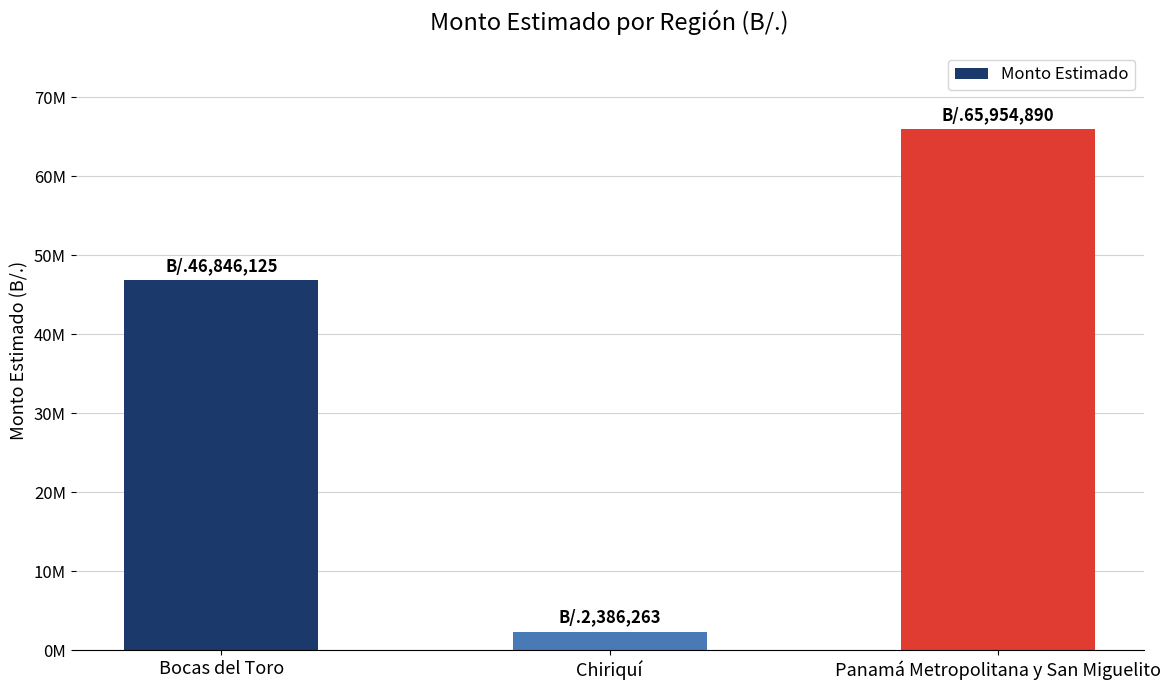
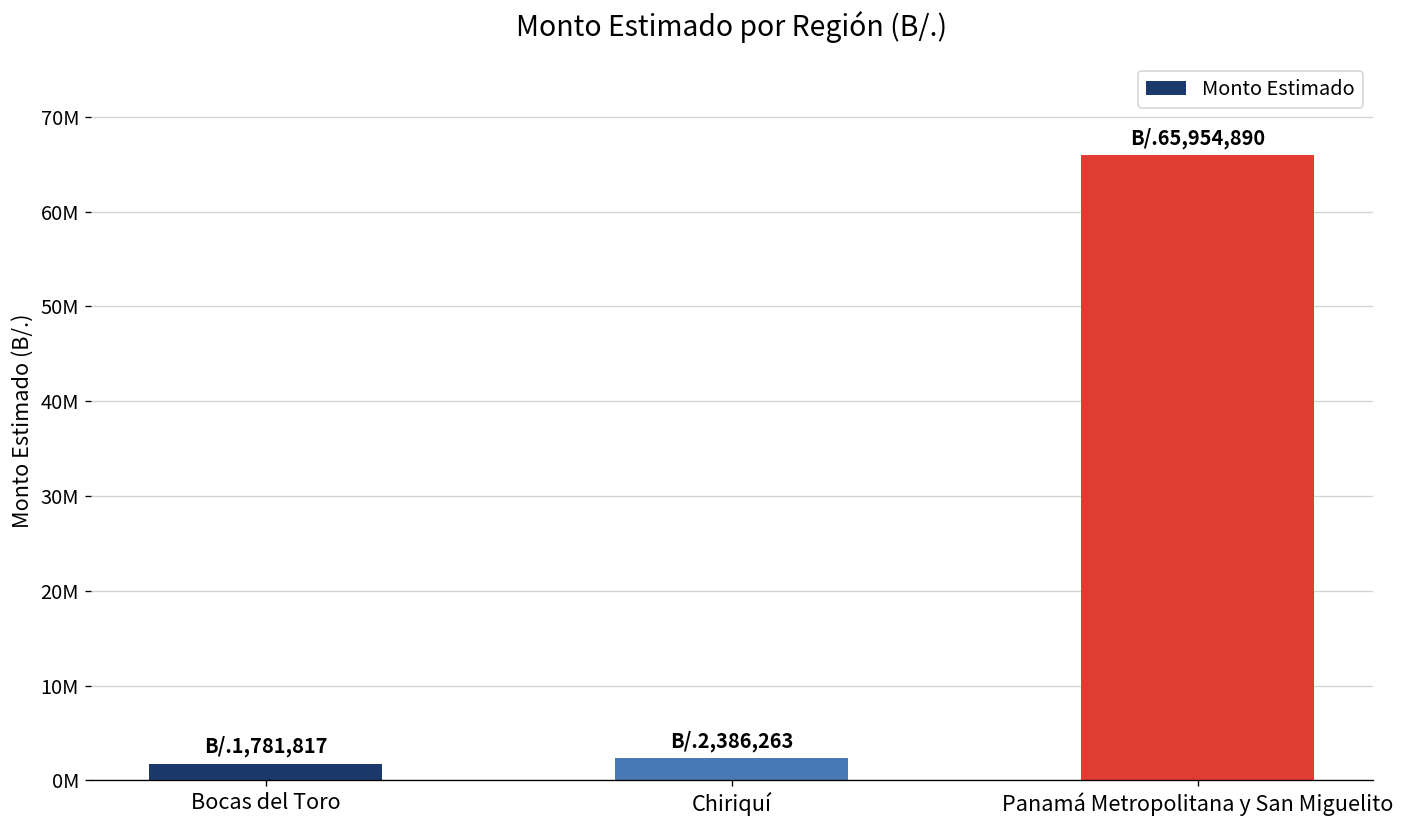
Bocas del Toro: 46,846,125 -> 1,781,817
